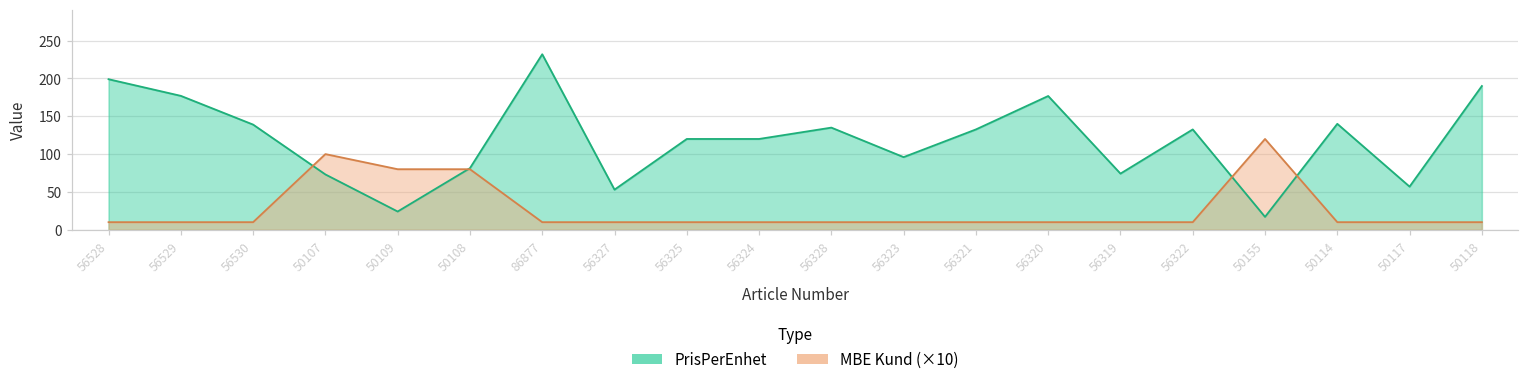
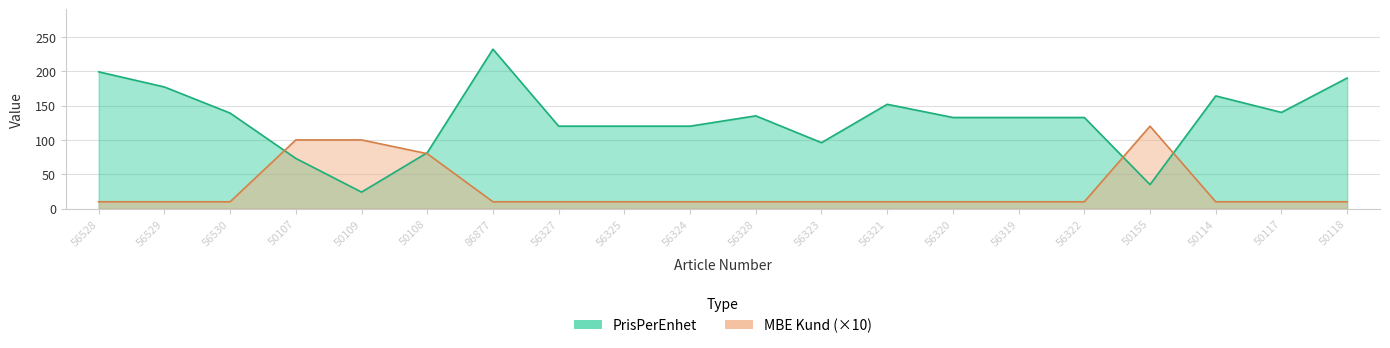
MBE Kund (×10), 50109: 80 -> 100
PrisPerEnhet, 56327: 50 -> 120
PrisPerEnhet, 56321: 130 -> 150
PrisPerEnhet, 56320: 180 -> 130
PrisPerEnhet, 56319: 70 -> 130
PrisPerEnhet, 50155: 20 -> 40
PrisPerEnhet, 50114: 140 -> 160
PrisPerEnhet, 50117: 60 -> 140
